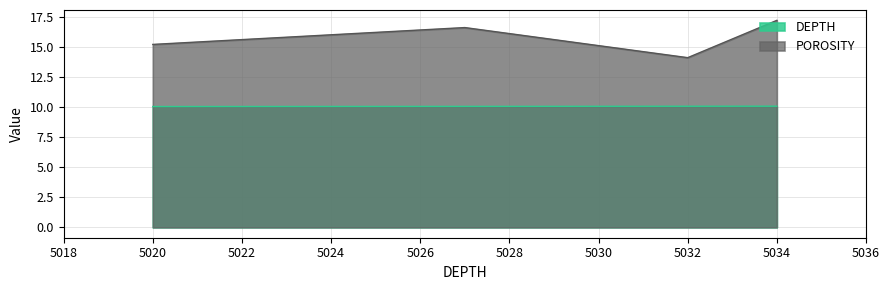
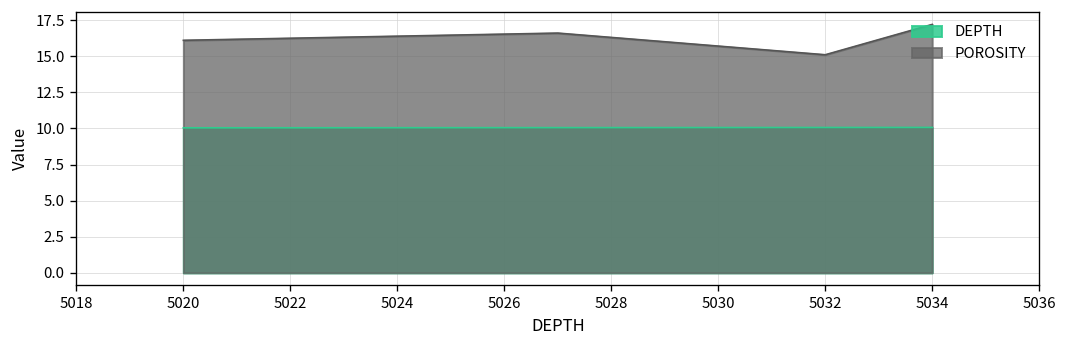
POROSITY, 5020: 15.2 -> 16.1
POROSITY, 5032: 14.1 -> 15.1
